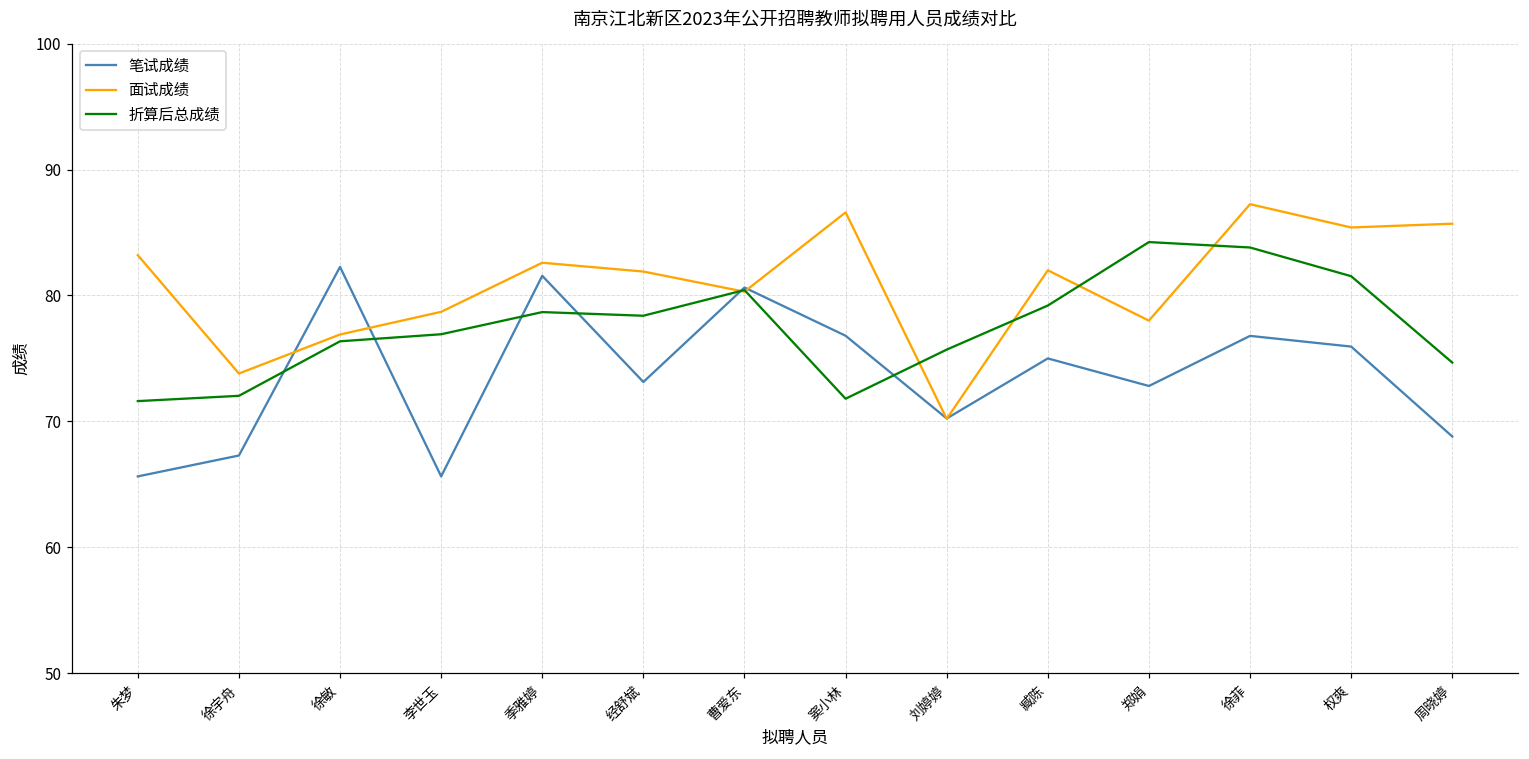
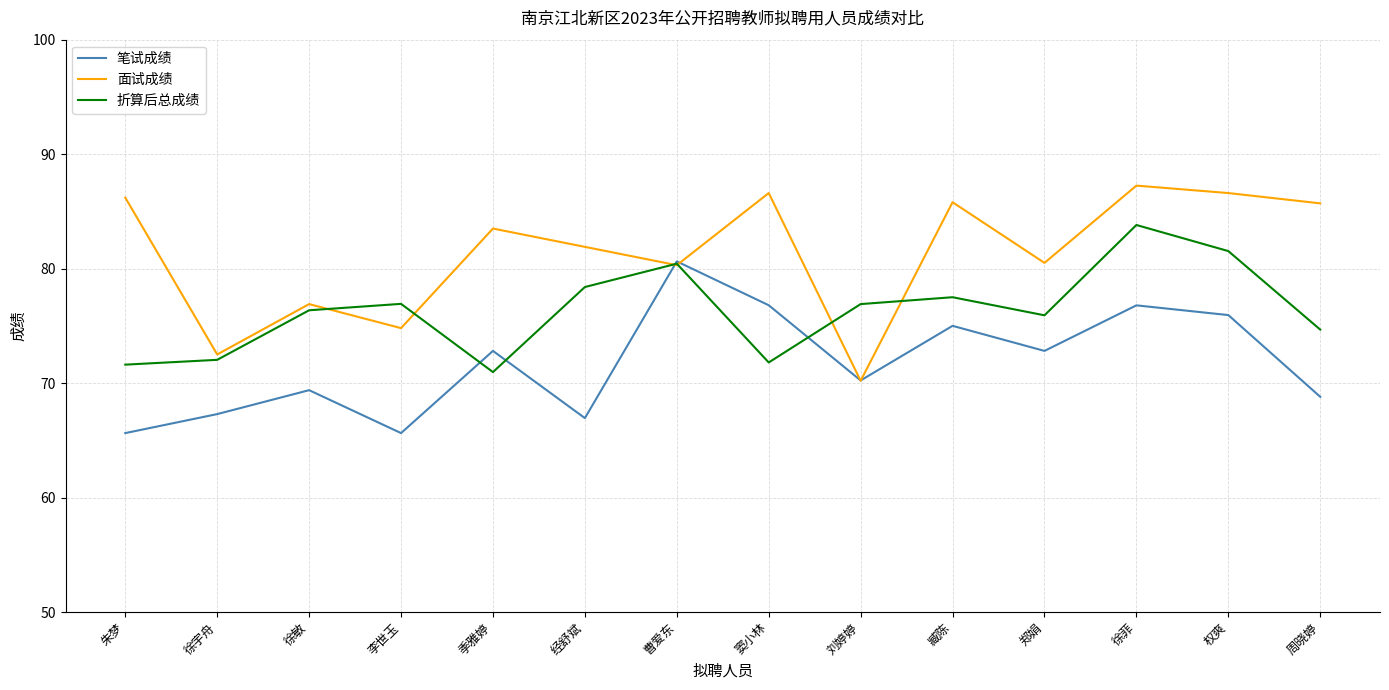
面试成绩, 朱梦: 83.2 -> 86.2
面试成绩, 徐宇舟: 73.8 -> 72.5
笔试成绩, 徐敏: 82.3 -> 69.4
面试成绩, 李世玉: 78.7 -> 74.8
笔试成绩, 季雅婷: 81.6 -> 72.8
面试成绩, 季雅婷: 82.6 -> 83.5
折算后总成绩, 季雅婷: 78.7 -> 71.0
笔试成绩, 经舒斌: 73.1 -> 66.9
折算后总成绩, 刘婷婷: 75.7 -> 76.9
面试成绩, 臧陈: 82.0 -> 85.8
折算后总成绩, 臧陈: 79.2 -> 77.5
面试成绩, 郑娟: 78.0 -> 80.5
折算后总成绩, 郑娟: 84.2 -> 75.9
面试成绩, 权爽: 85.4 -> 86.6
